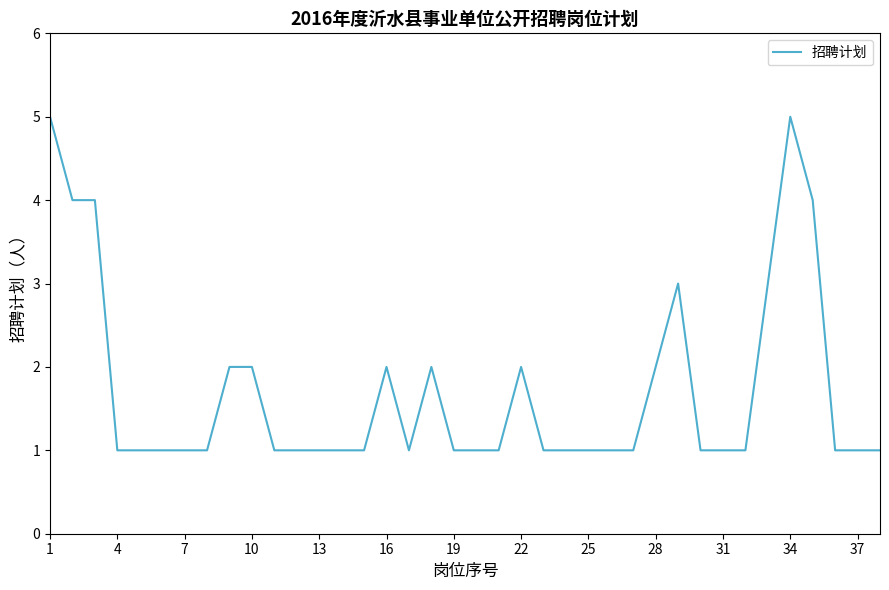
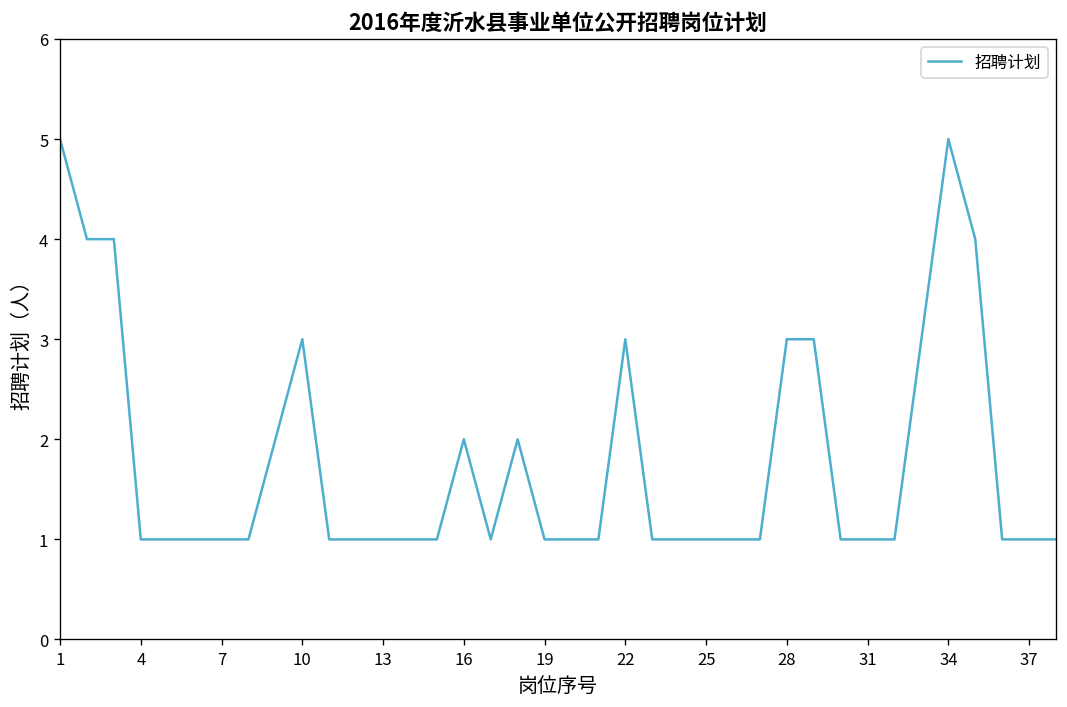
10: 2 -> 3
22: 2 -> 3
28: 2 -> 3
